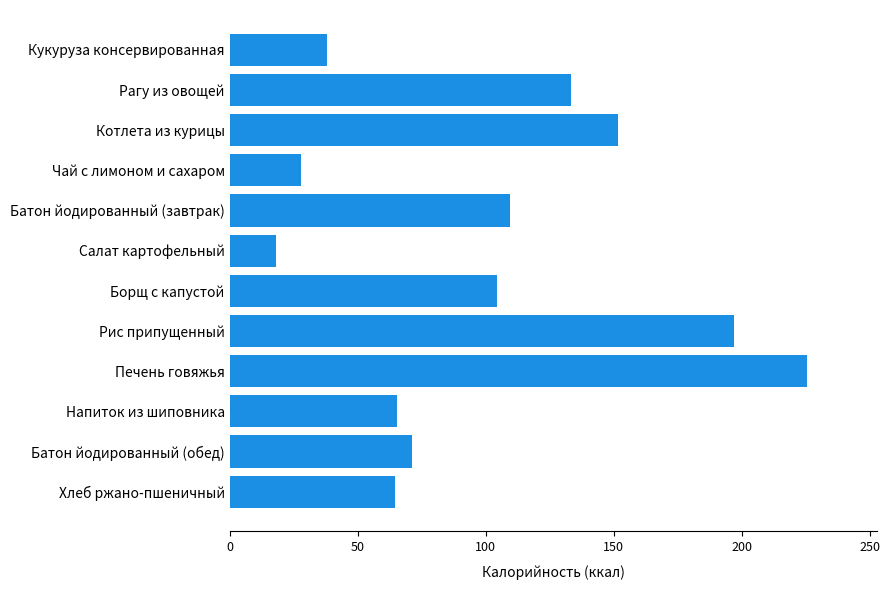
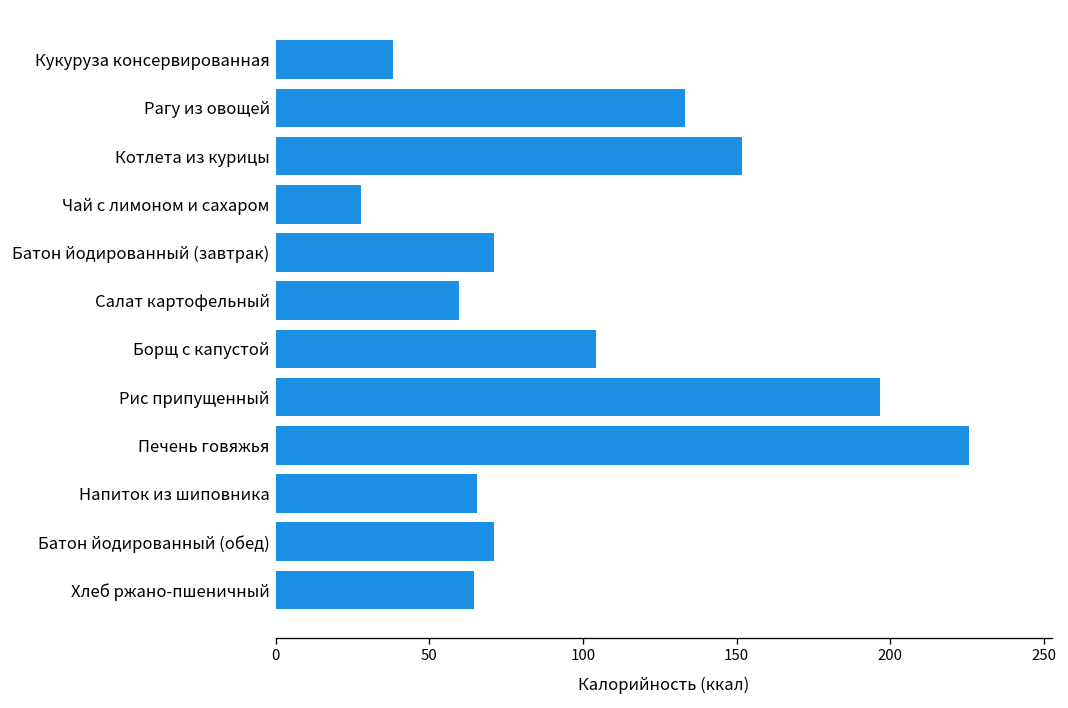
Батон йодированный (завтрак): 110 -> 71
Салат картофельный: 18 -> 60
